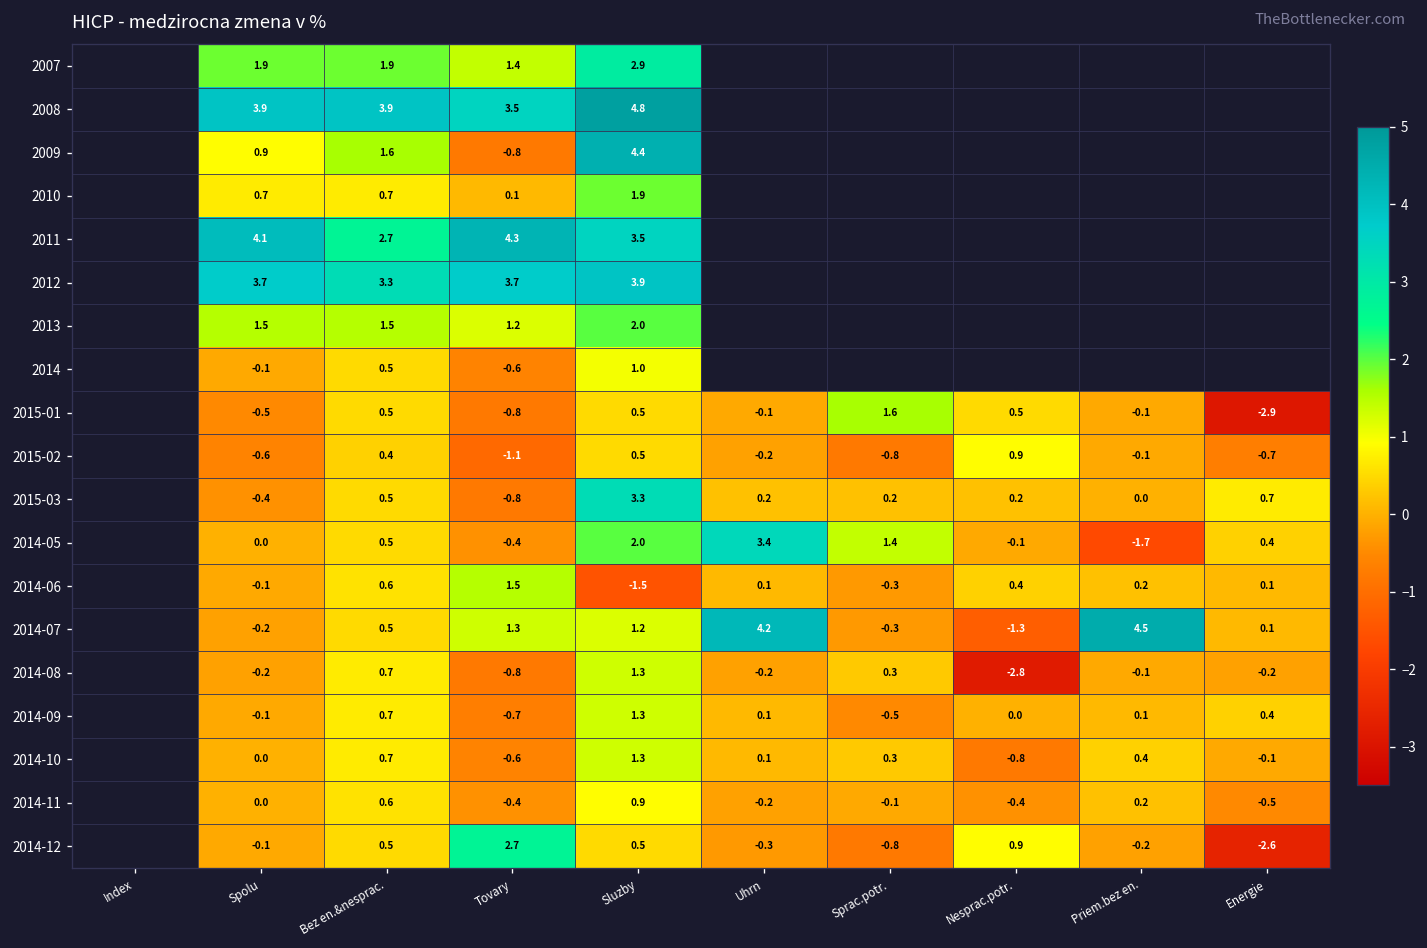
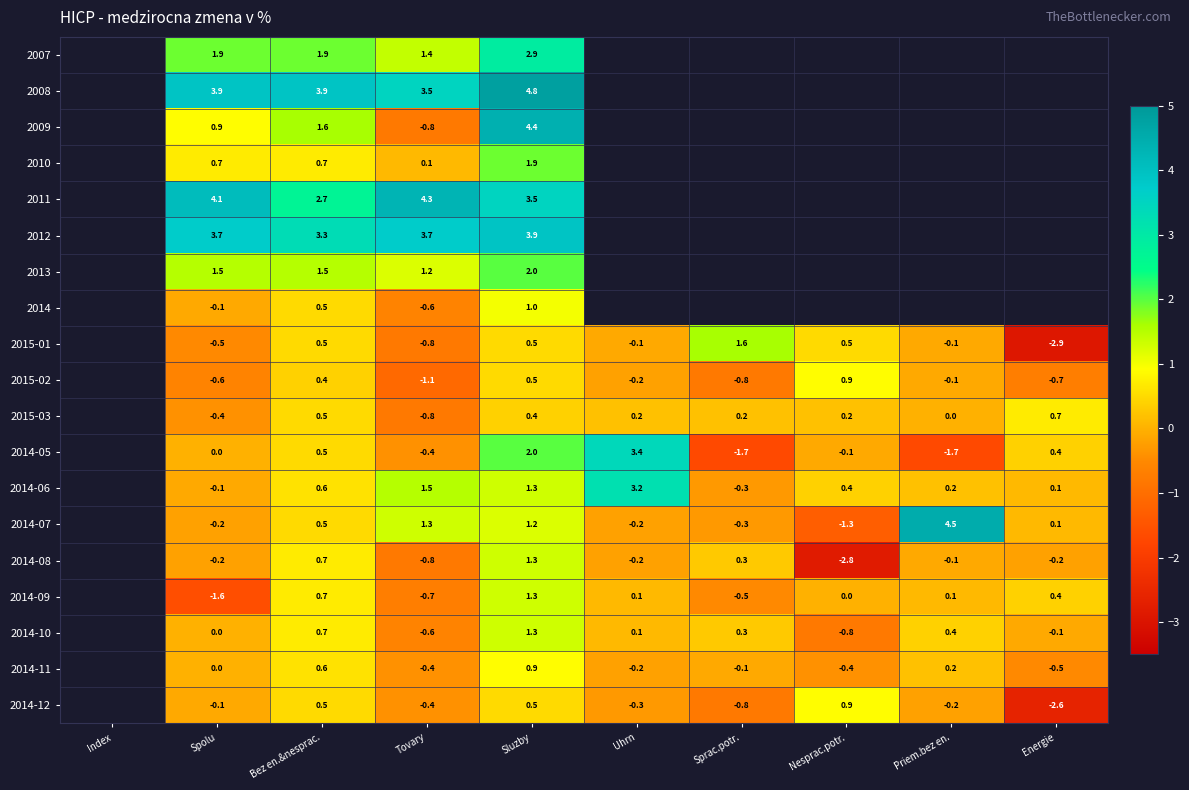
2015-03, Sluzby: 3.3 -> 0.4
2014-05, Sprac.potr.: 1.4 -> -1.7
2014-06, Sluzby: -1.5 -> 1.3
2014-06, Uhrn: 0.1 -> 3.2
2014-07, Uhrn: 4.2 -> -0.2
2014-09, Spolu: -0.1 -> -1.6
2014-12, Tovary: 2.7 -> -0.4
